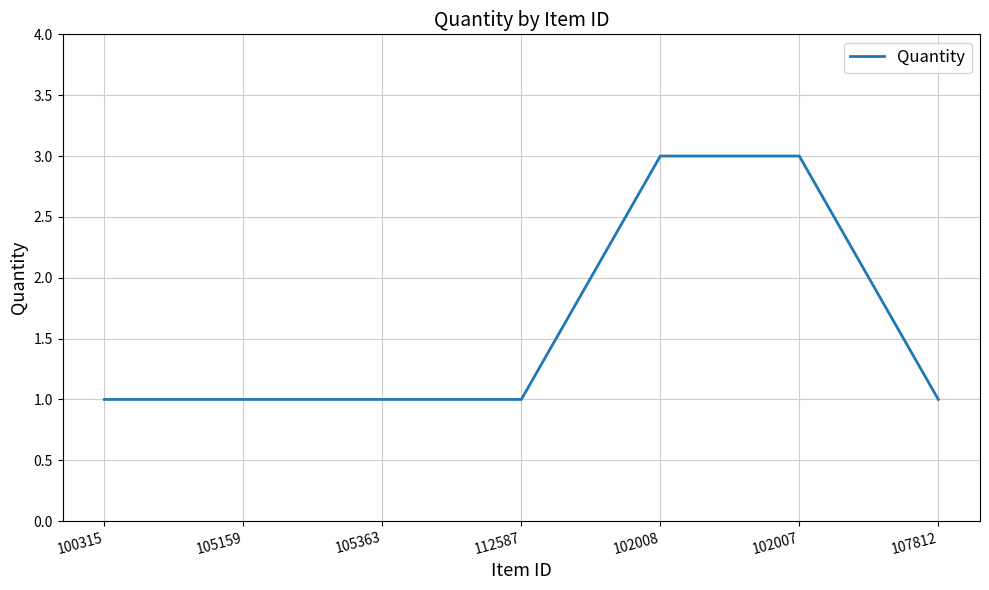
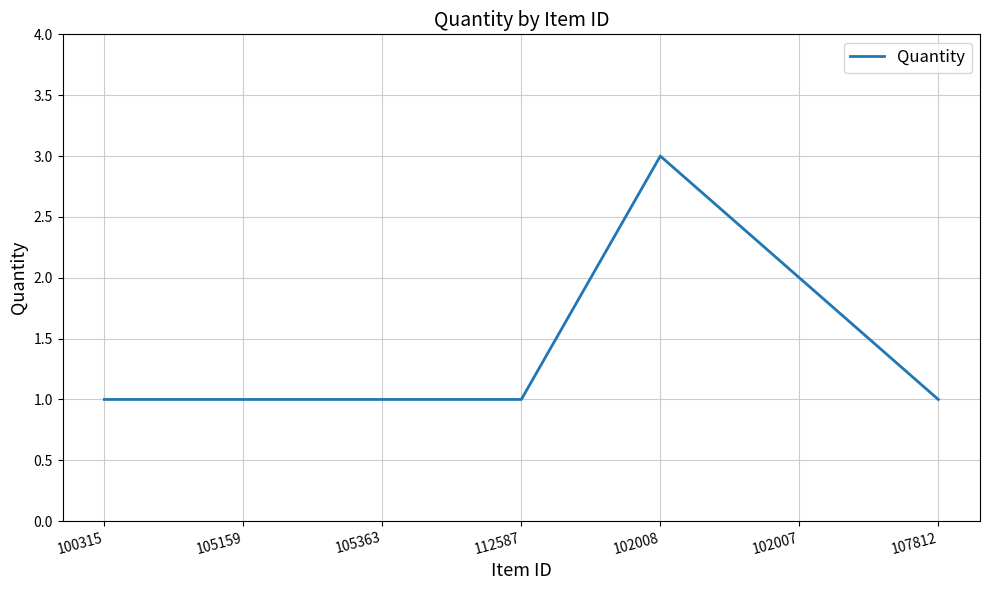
102007: 3 -> 2
